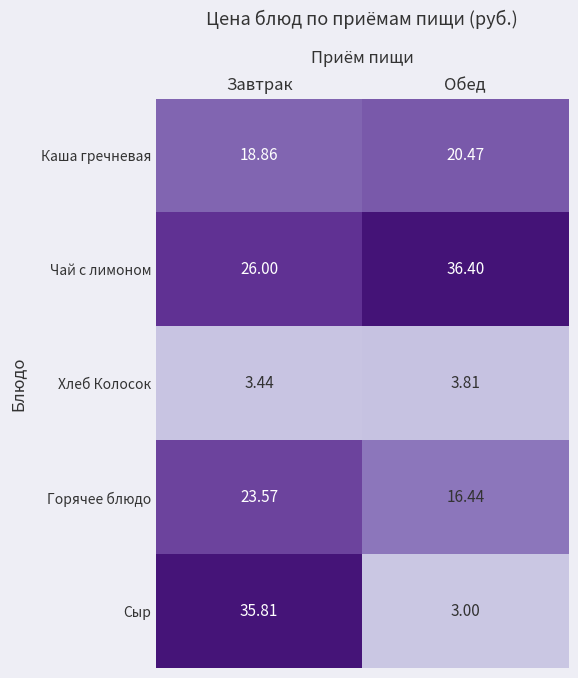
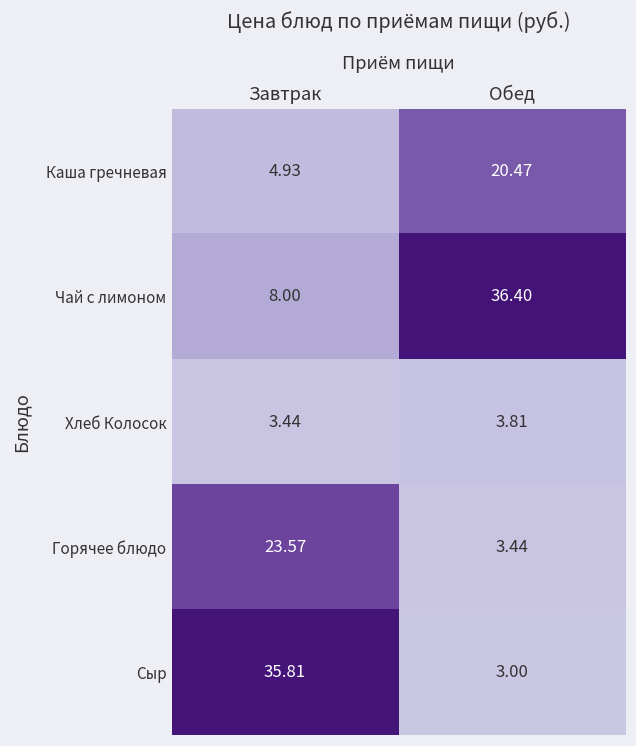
Каша гречневая, Завтрак: 18.86 -> 4.93
Чай с лимоном, Завтрак: 26.00 -> 8.00
Горячее блюдо, Обед: 16.44 -> 3.44
